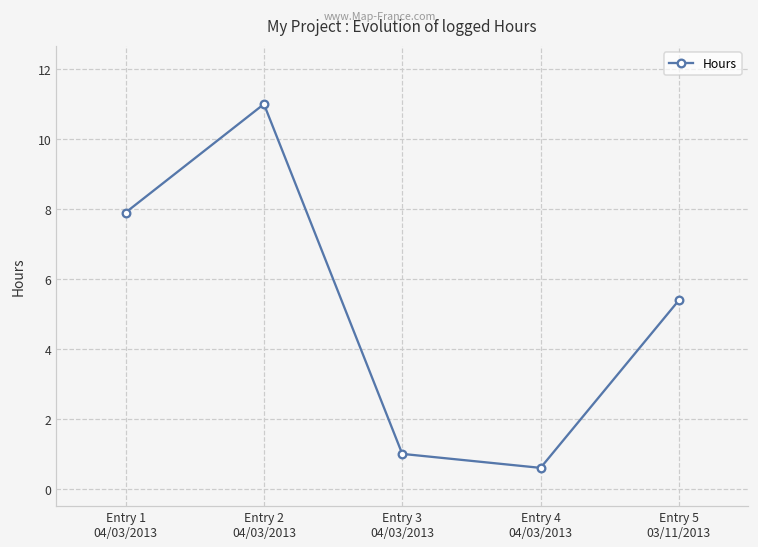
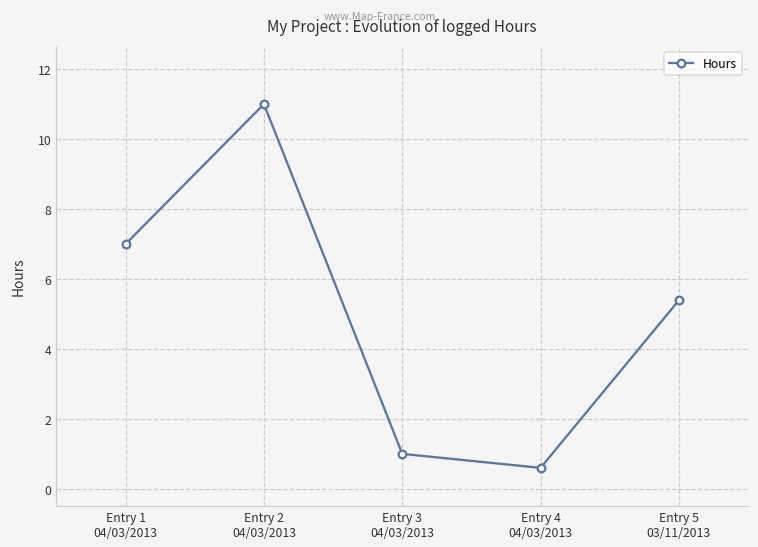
Entry 1 04/03/2013: 7.9 -> 7.0
